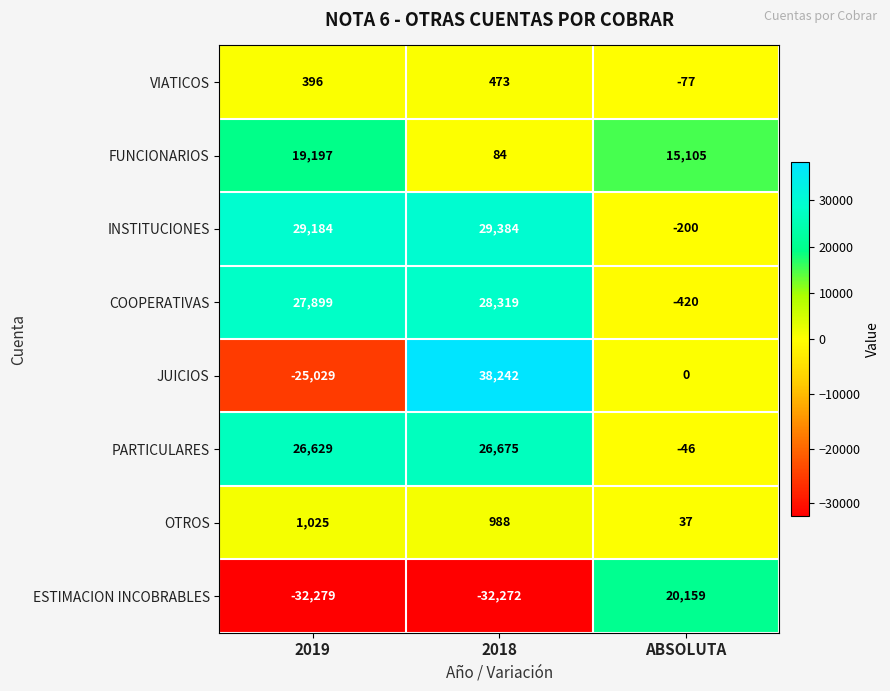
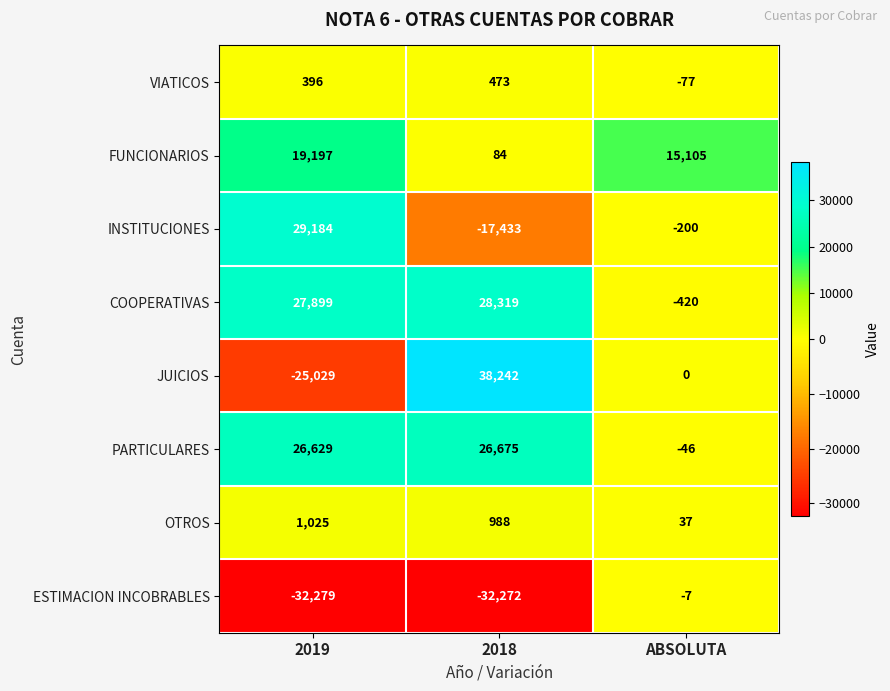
INSTITUCIONES, 2018: 29,384 -> -17,433
ESTIMACION INCOBRABLES, ABSOLUTA: 20,159 -> -7
